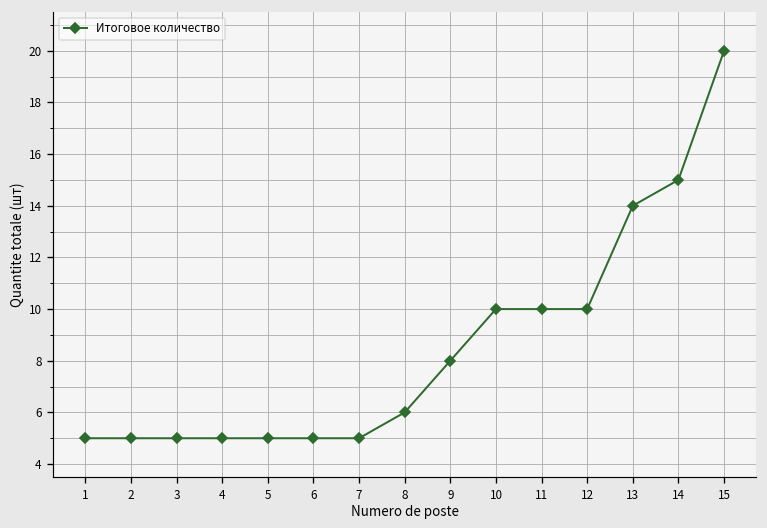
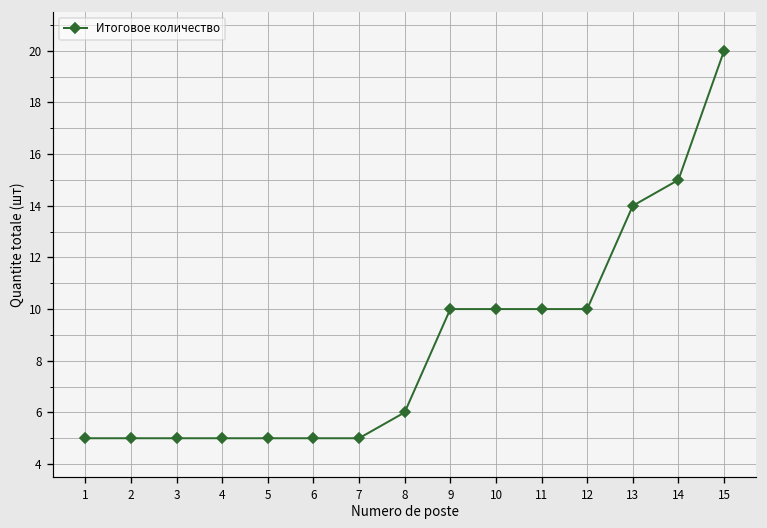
9: 8 -> 10
